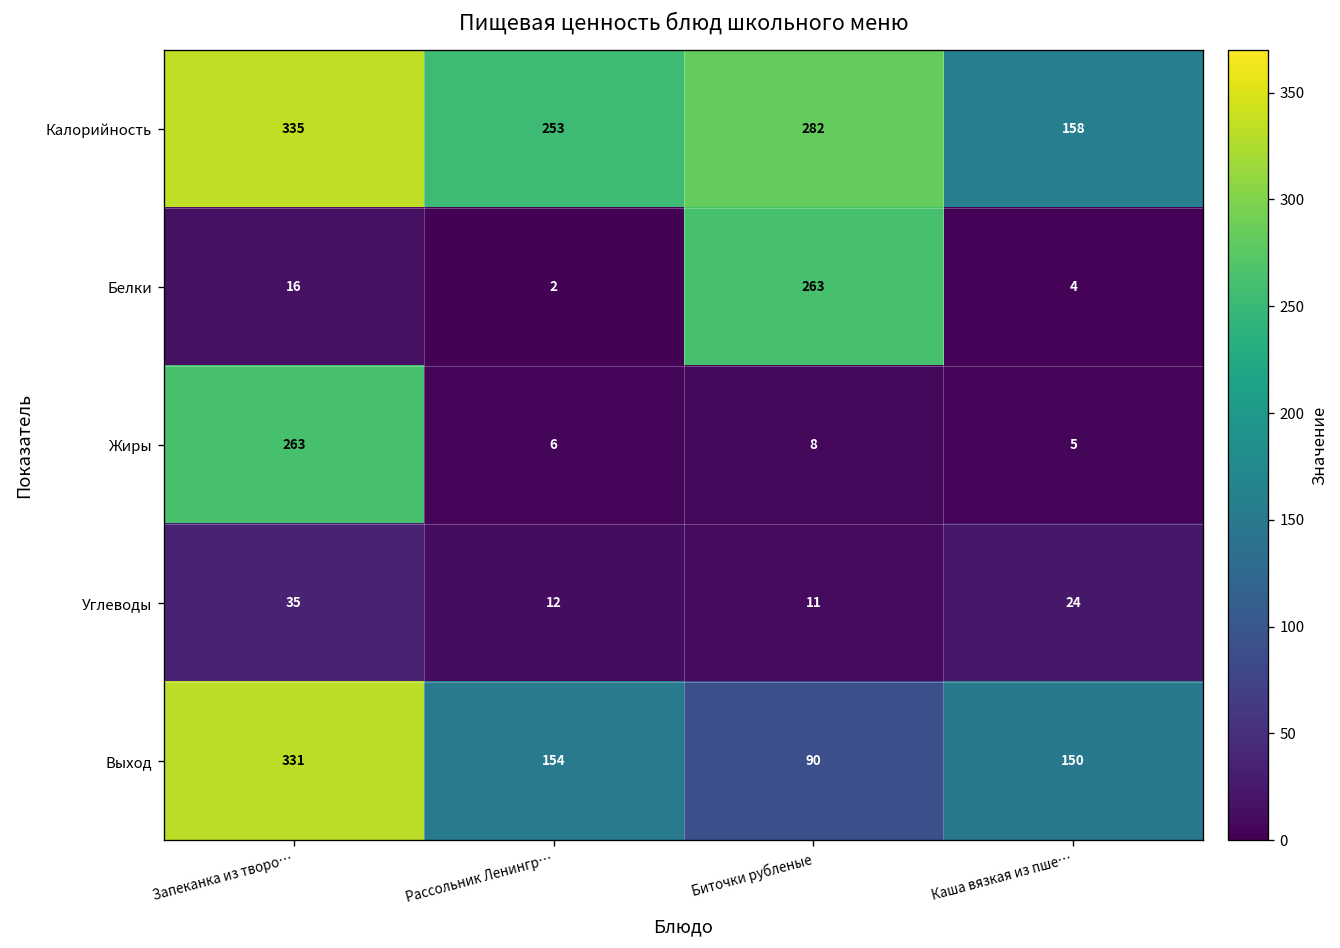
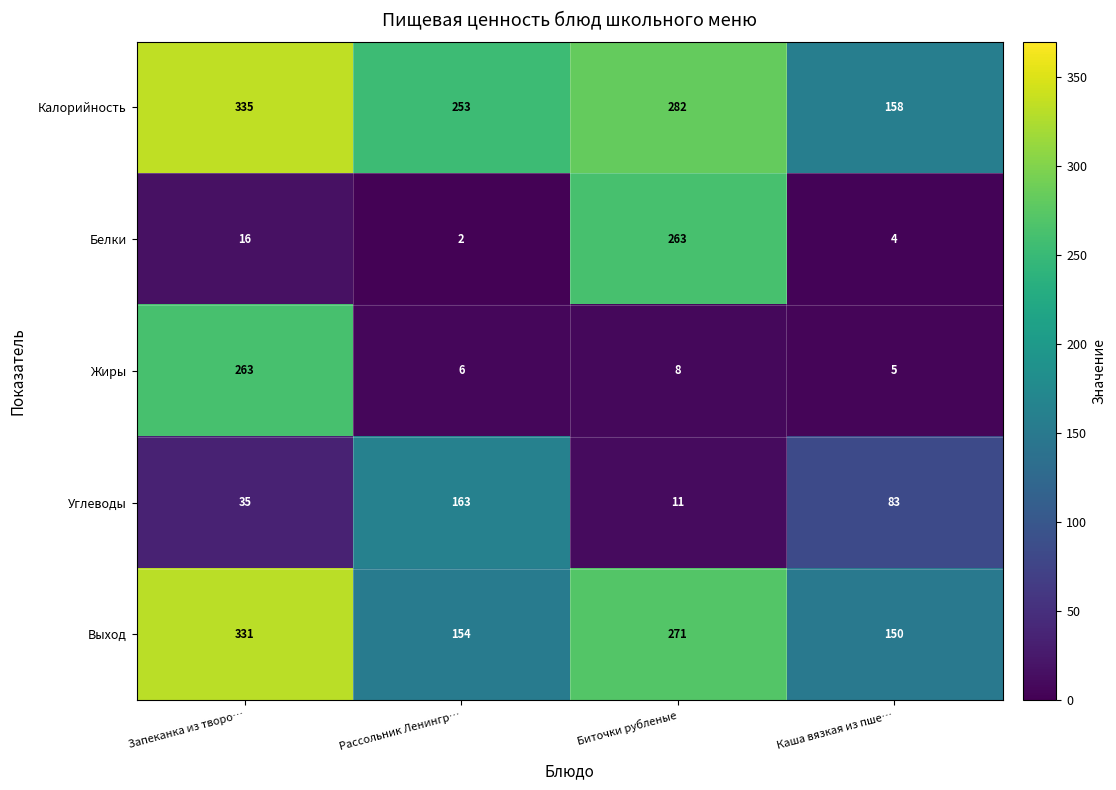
Углеводы, Рассольник Ленингр…: 12 -> 163
Углеводы, Каша вязкая из пше…: 24 -> 83
Выход, Биточки рубленые: 90 -> 271
